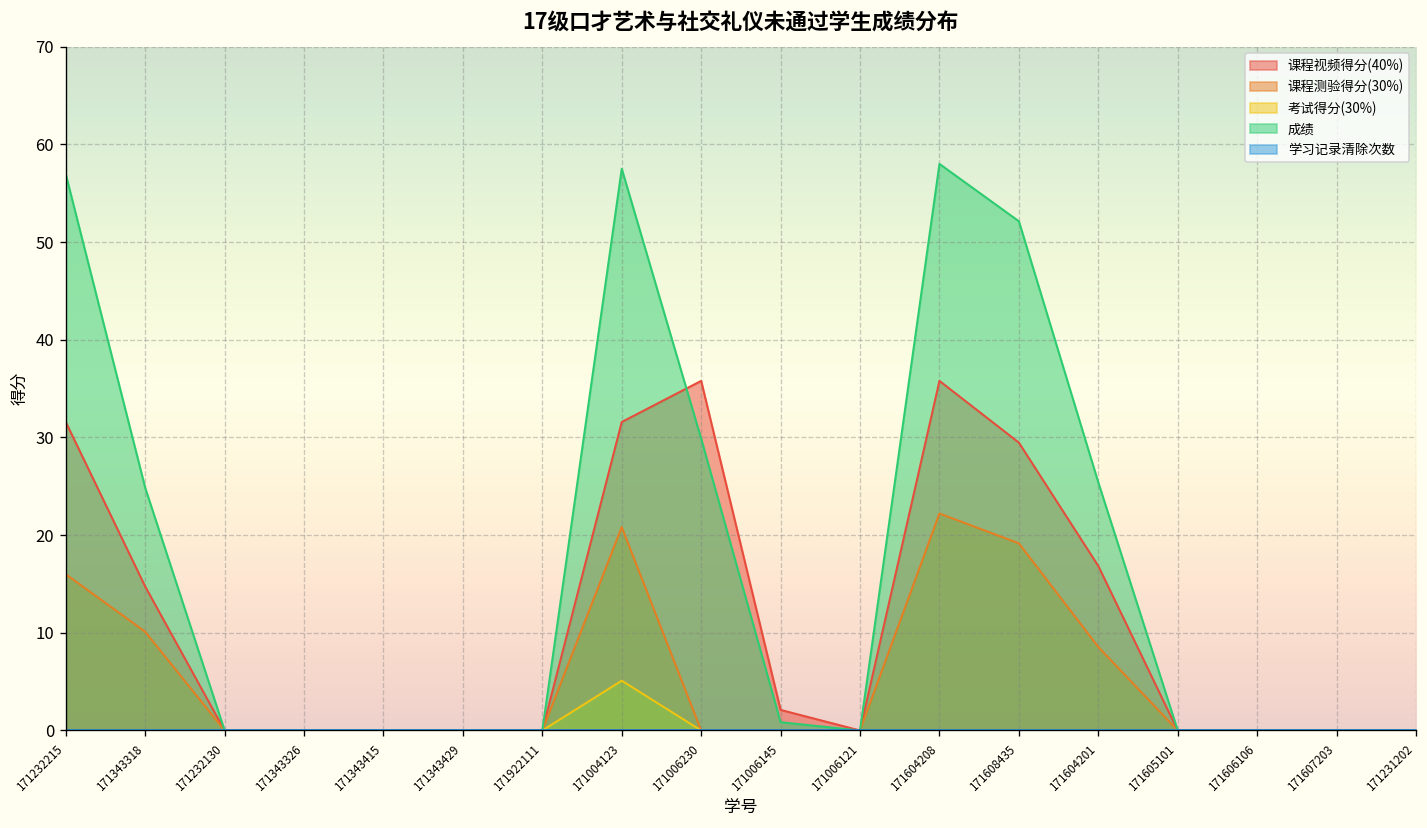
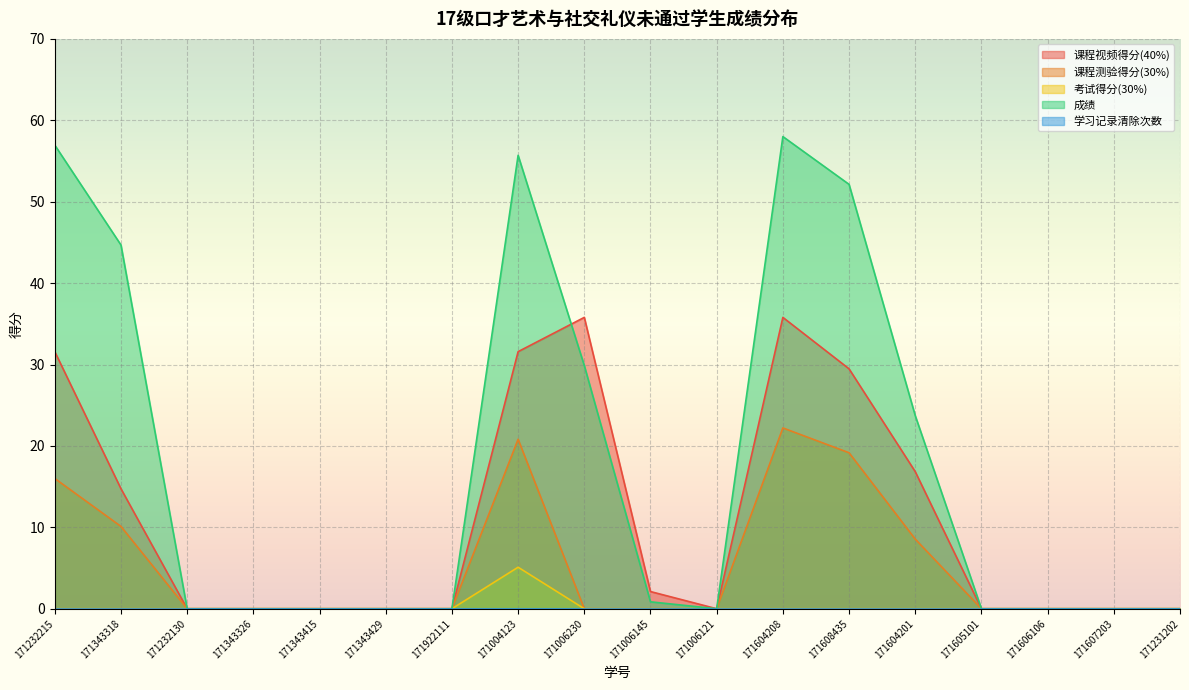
成绩, 171343318: 25 -> 45
成绩, 171004123: 58 -> 56
成绩, 171604201: 25 -> 24
